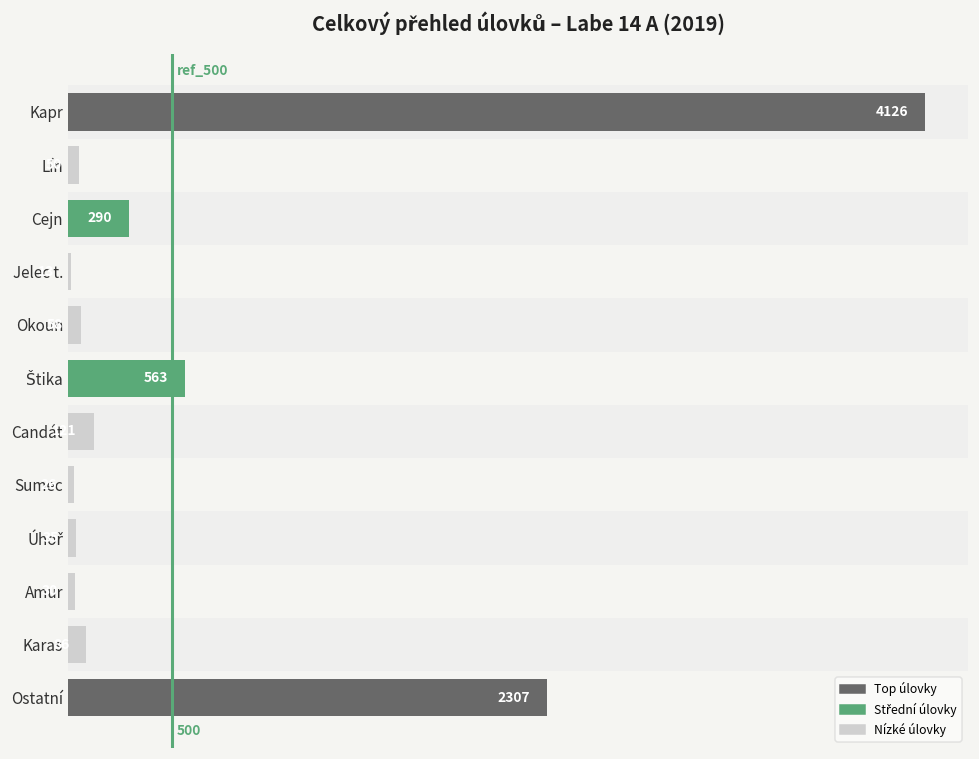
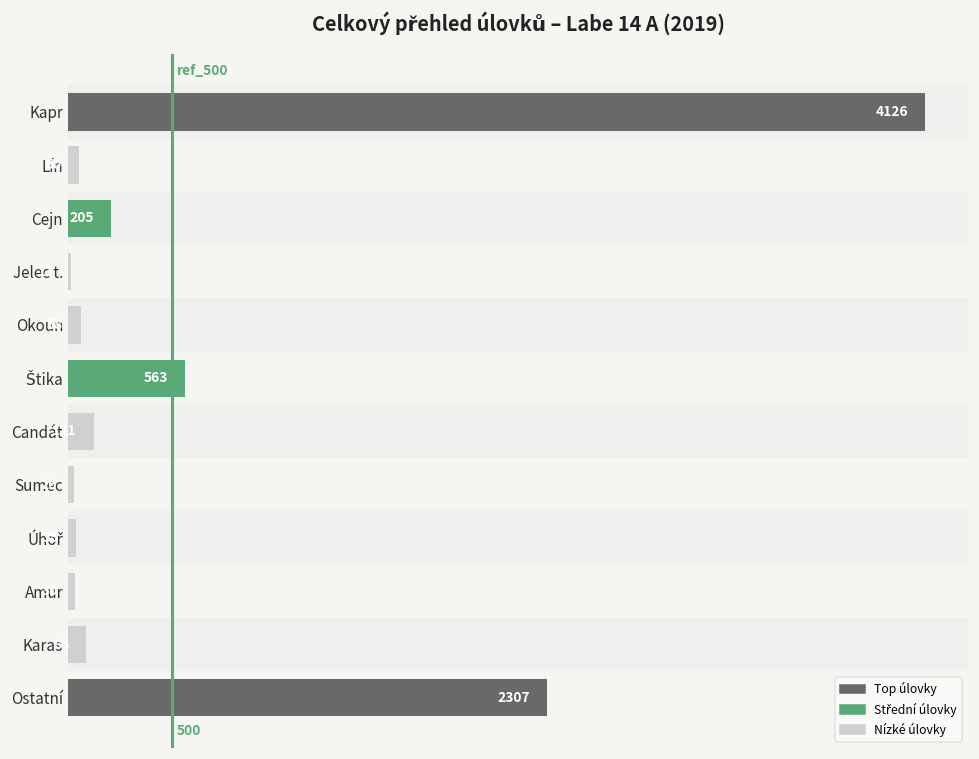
Cejn: 290 -> 205
